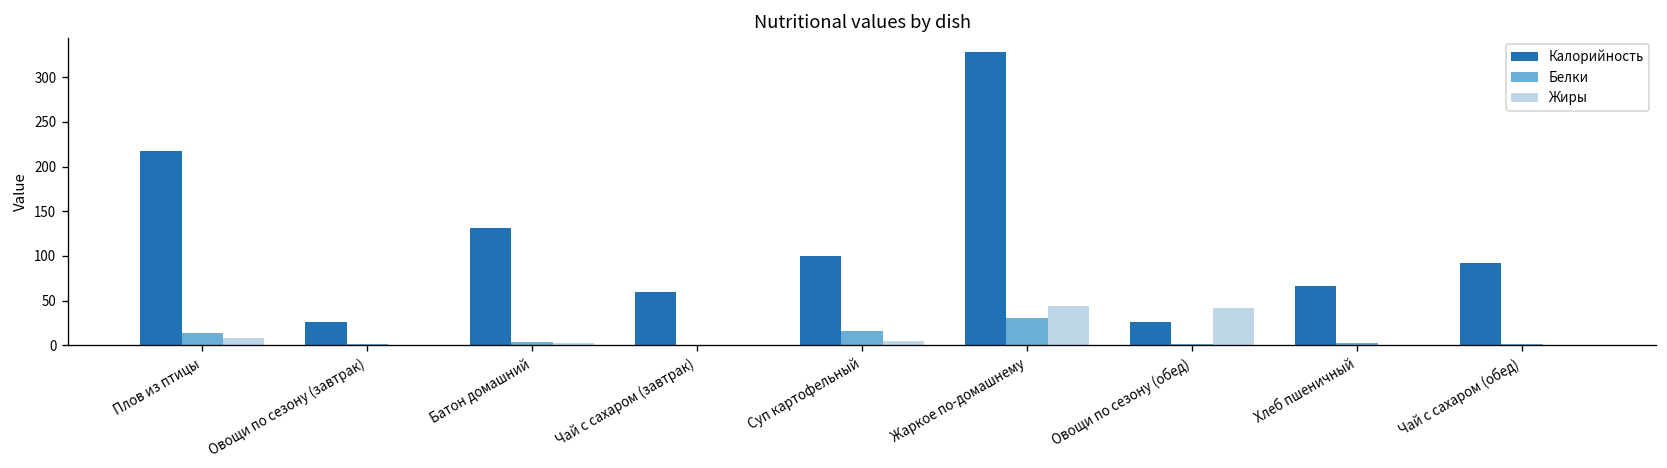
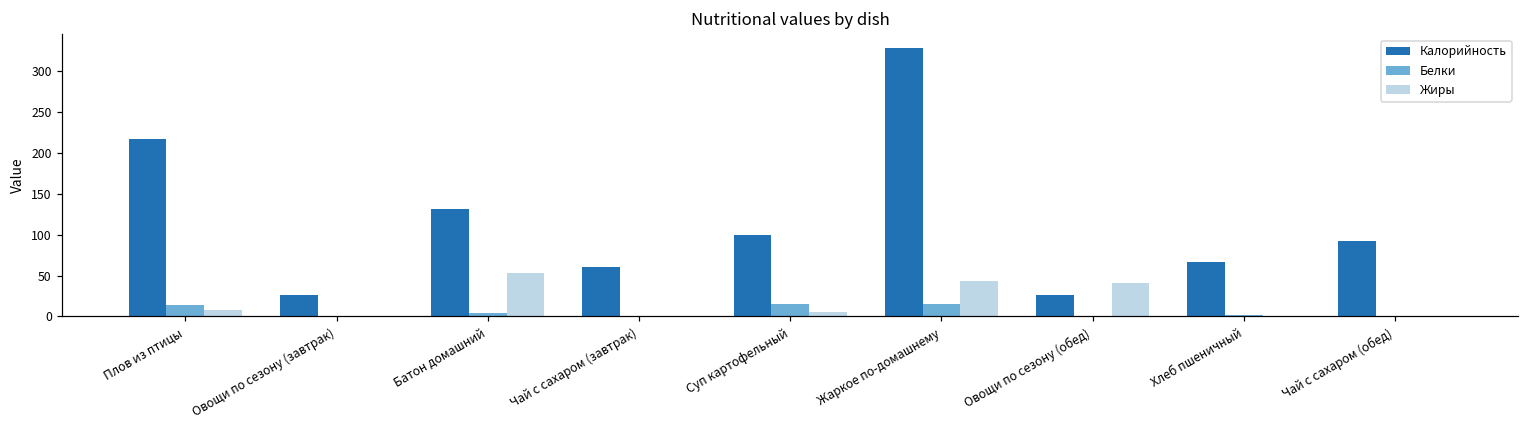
Жиры, Батон домашний: 0 -> 50
Белки, Жаркое по-домашнему: 30 -> 10
